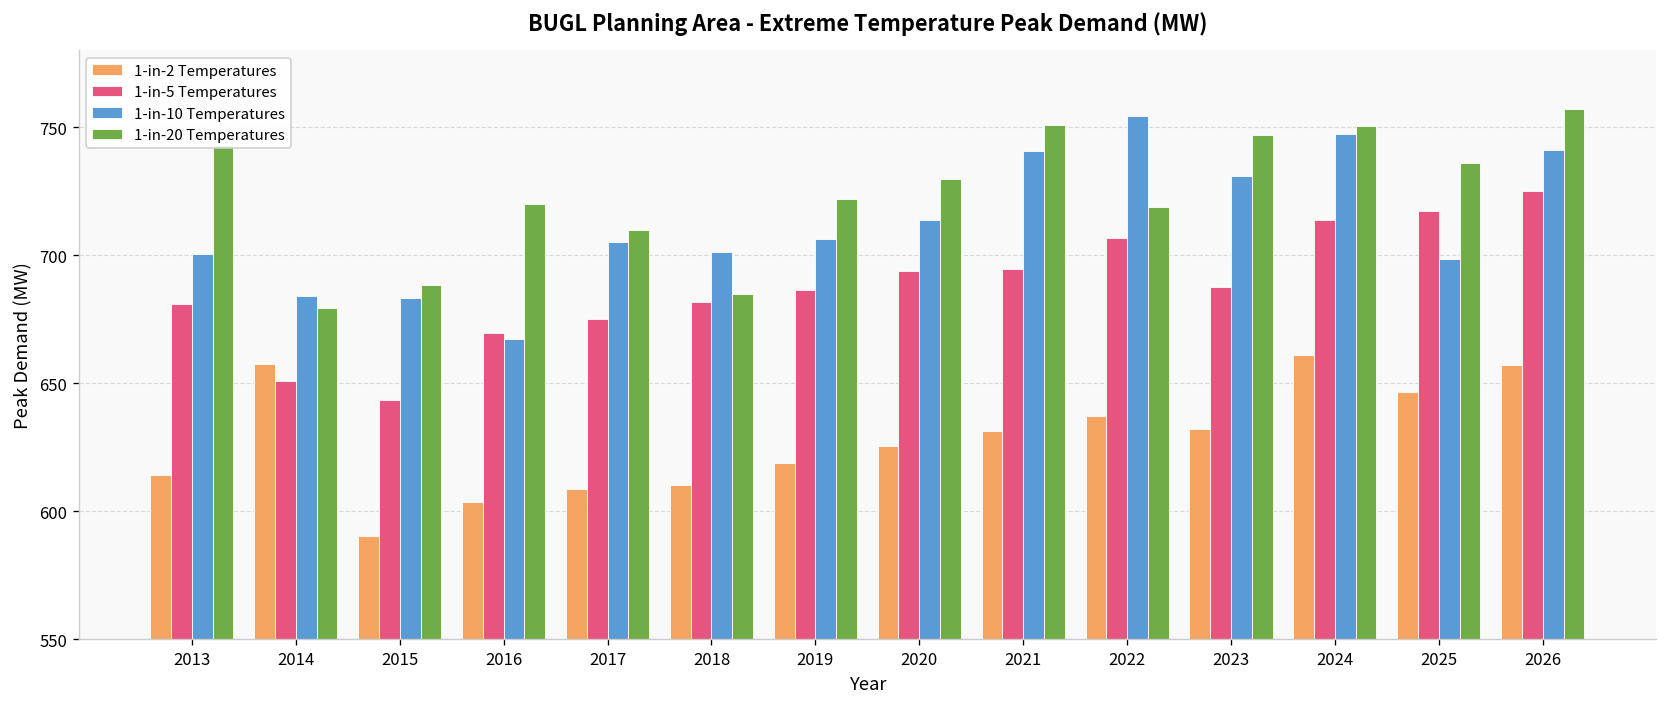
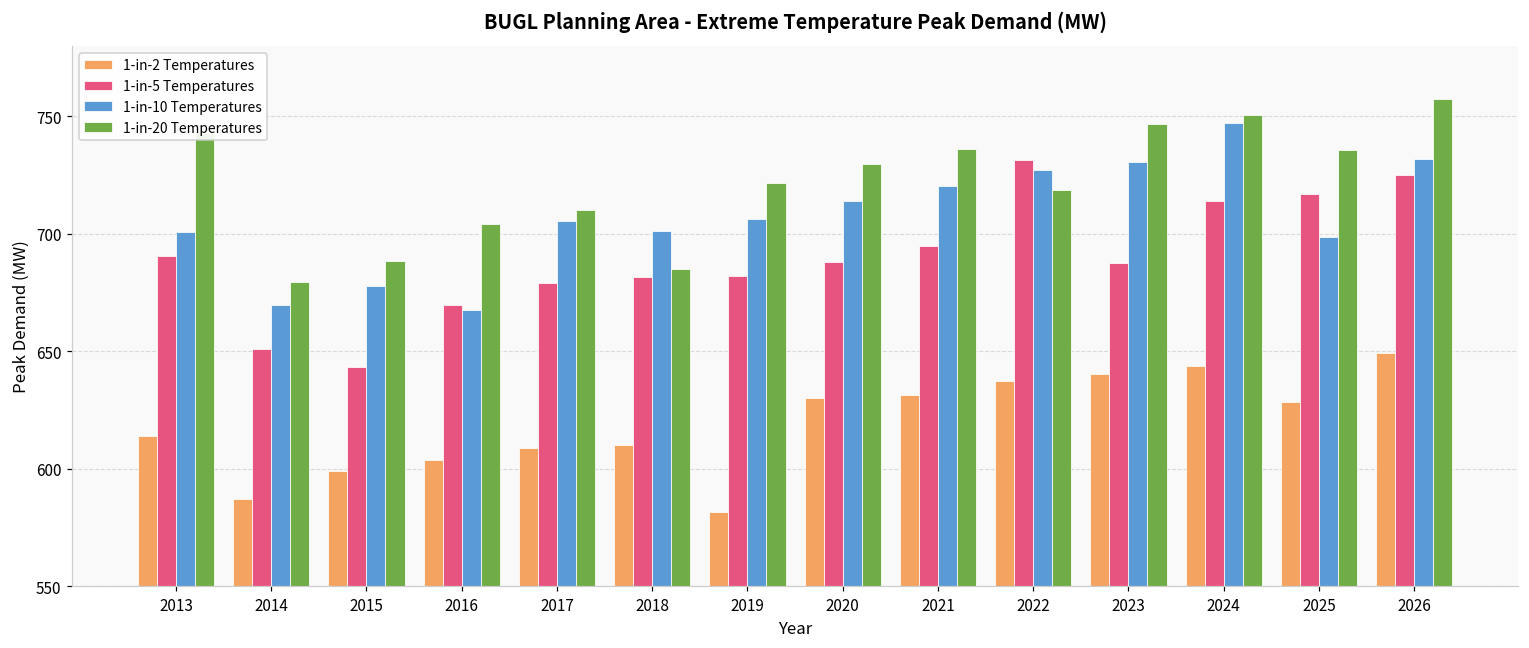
1-in-5 Temperatures, 2013: 681 -> 690
1-in-2 Temperatures, 2014: 658 -> 587
1-in-10 Temperatures, 2014: 684 -> 670
1-in-2 Temperatures, 2015: 590 -> 599
1-in-10 Temperatures, 2015: 683 -> 678
1-in-20 Temperatures, 2016: 720 -> 704
1-in-5 Temperatures, 2017: 675 -> 679
1-in-2 Temperatures, 2019: 619 -> 582
1-in-5 Temperatures, 2019: 687 -> 682
1-in-2 Temperatures, 2020: 626 -> 630
1-in-5 Temperatures, 2020: 694 -> 688
1-in-10 Temperatures, 2021: 741 -> 720
1-in-20 Temperatures, 2021: 751 -> 736
1-in-5 Temperatures, 2022: 707 -> 732
1-in-10 Temperatures, 2022: 754 -> 727
1-in-2 Temperatures, 2023: 632 -> 640
1-in-2 Temperatures, 2024: 661 -> 644
1-in-2 Temperatures, 2025: 647 -> 628
1-in-2 Temperatures, 2026: 657 -> 649
1-in-10 Temperatures, 2026: 741 -> 732
